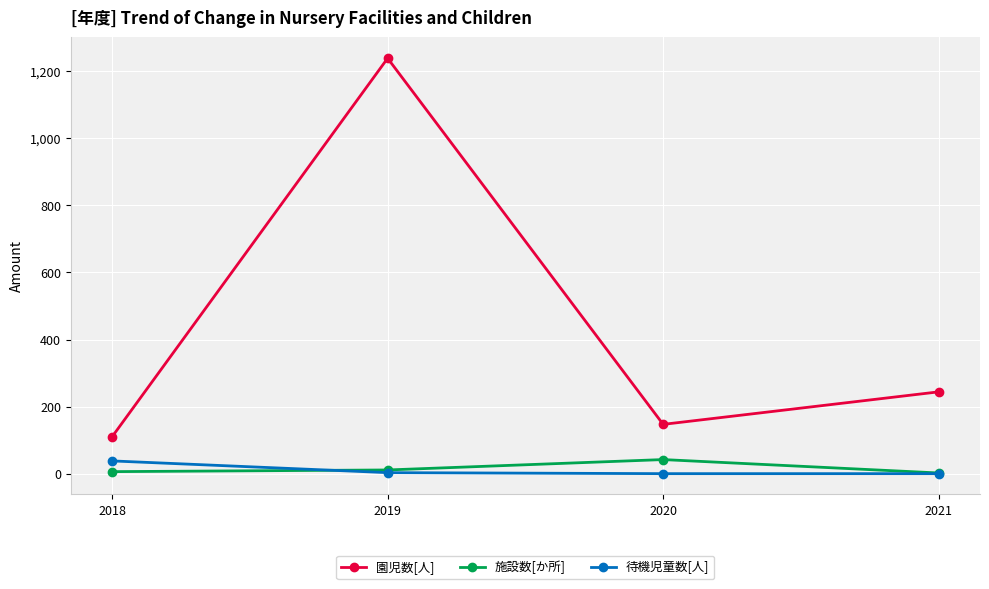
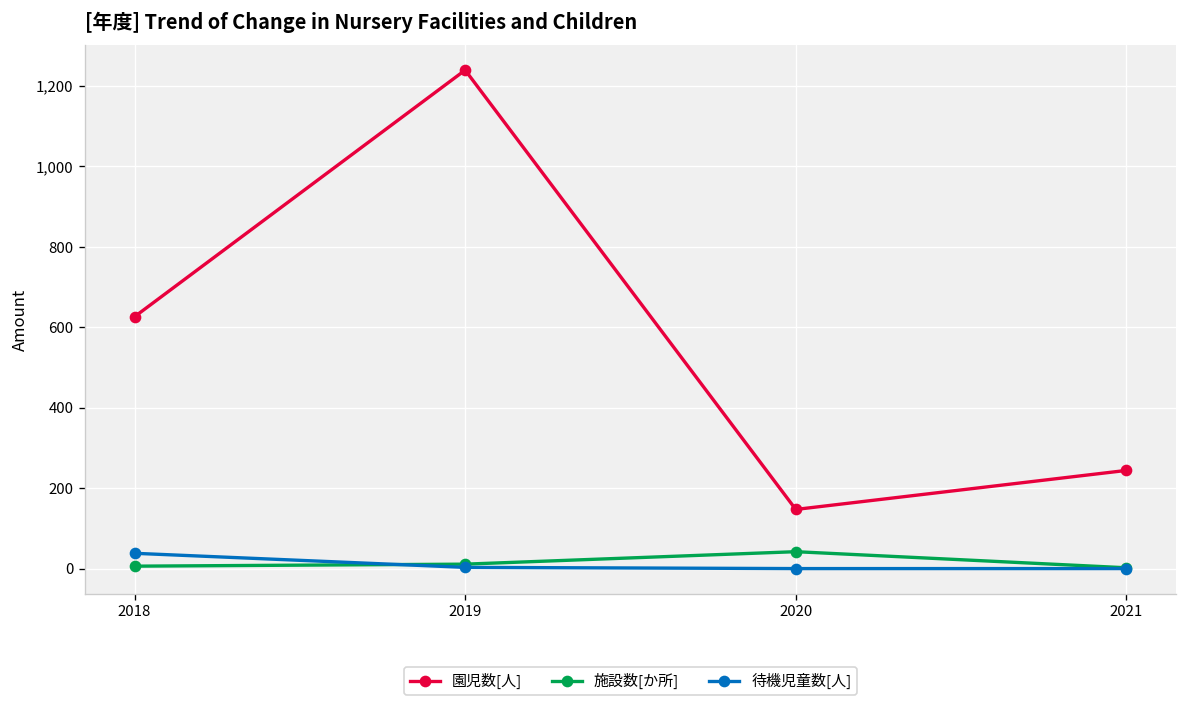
園児数[人], 2018: 110 -> 630
